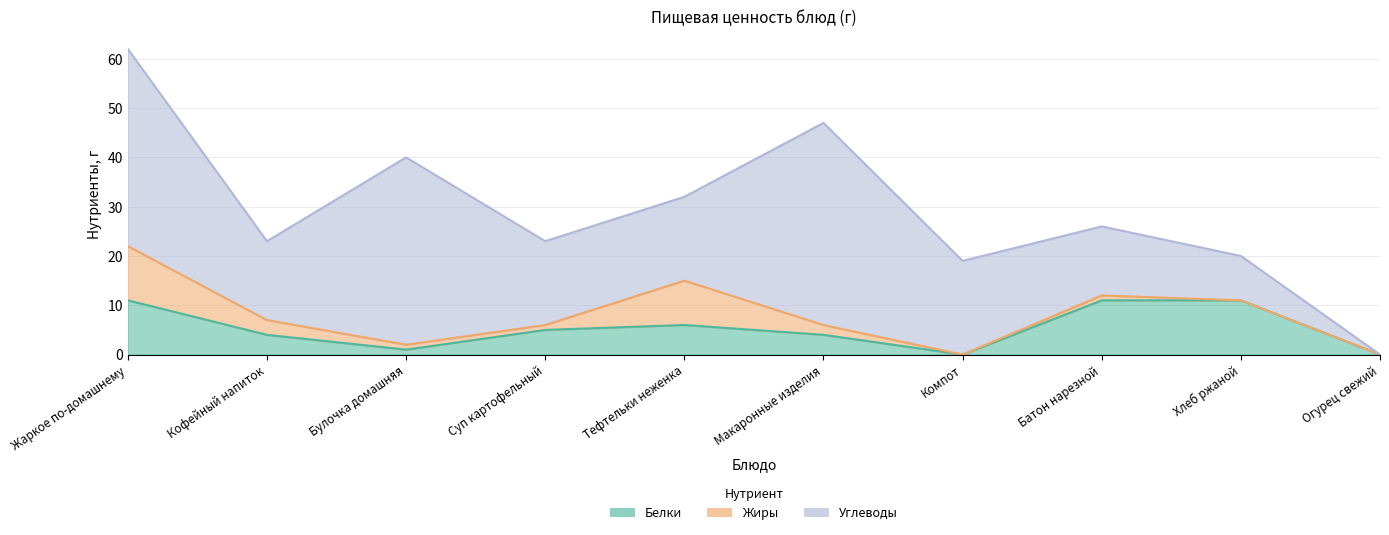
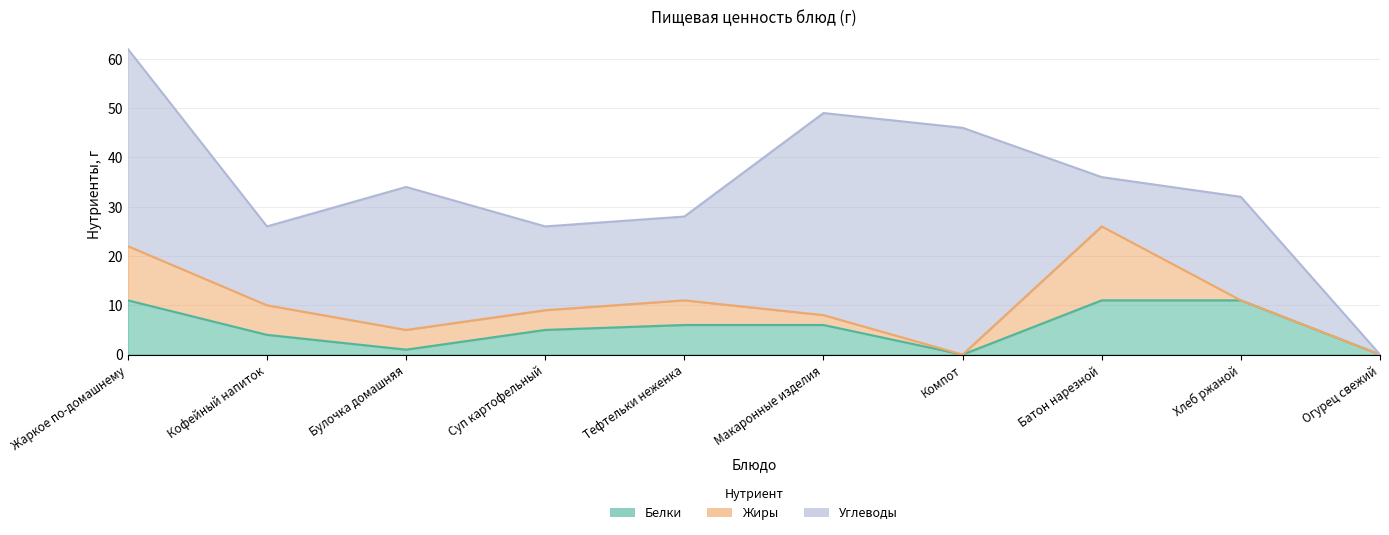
Жиры, Кофейный напиток: 3 -> 6
Жиры, Булочка домашняя: 1 -> 4
Углеводы, Булочка домашняя: 38 -> 29
Жиры, Суп картофельный: 1 -> 4
Жиры, Тефтельки неженка: 9 -> 5
Белки, Макаронные изделия: 4 -> 6
Углеводы, Компот: 19 -> 46
Жиры, Батон нарезной: 1 -> 15
Углеводы, Батон нарезной: 14 -> 10
Углеводы, Хлеб ржаной: 9 -> 21
